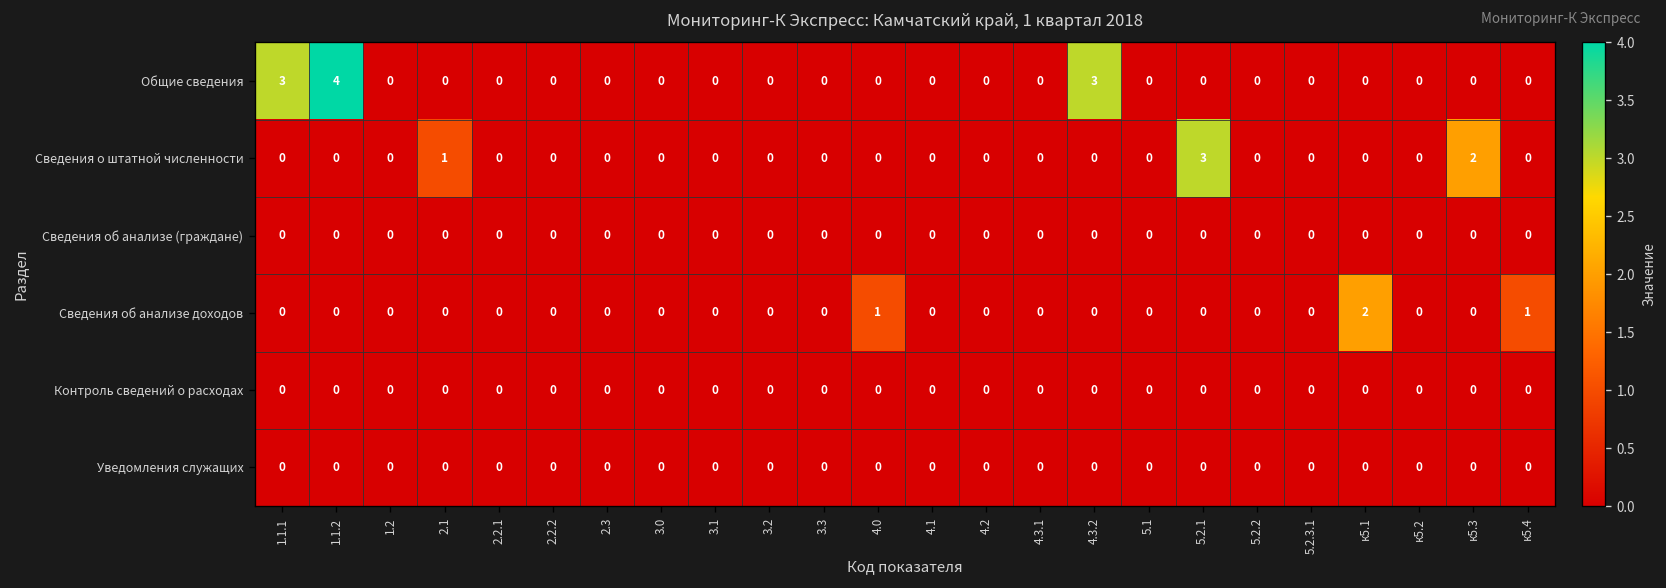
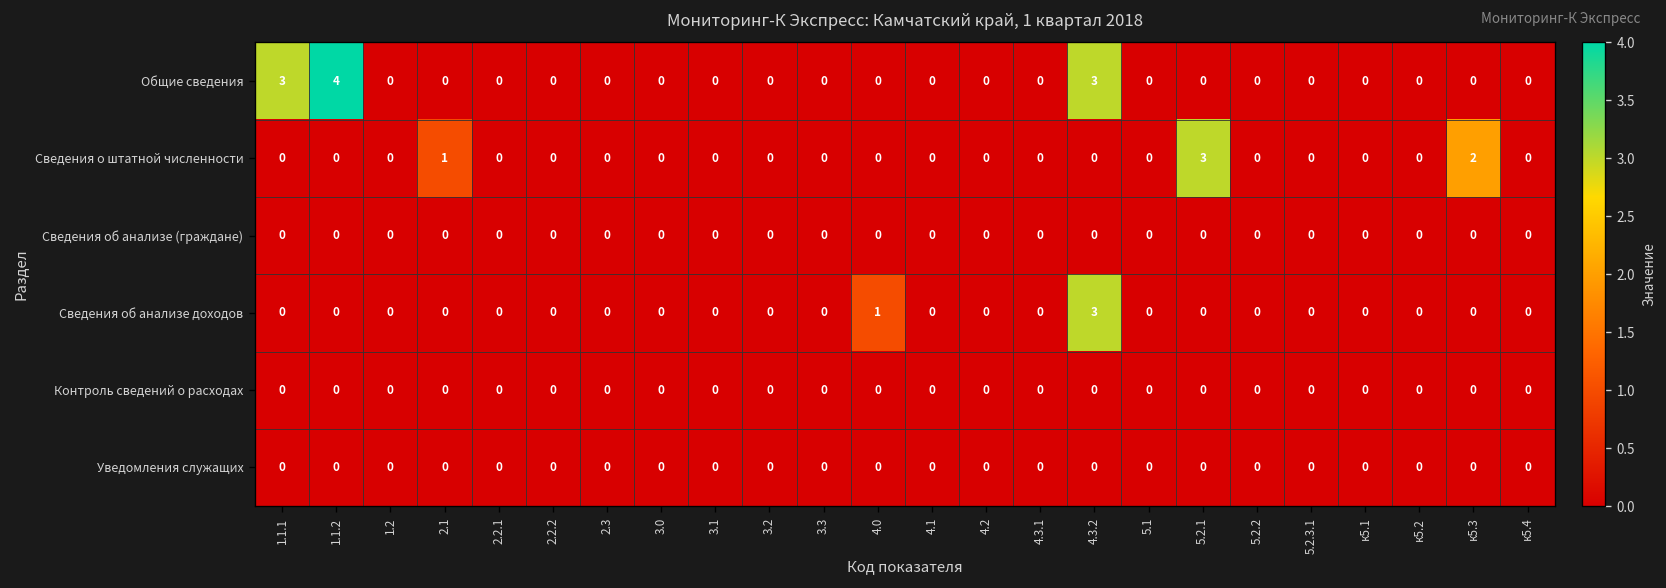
Сведения об анализе доходов, 4.3.2: 0 -> 3
Сведения об анализе доходов, к5.1: 2 -> 0
Сведения об анализе доходов, к5.4: 1 -> 0
